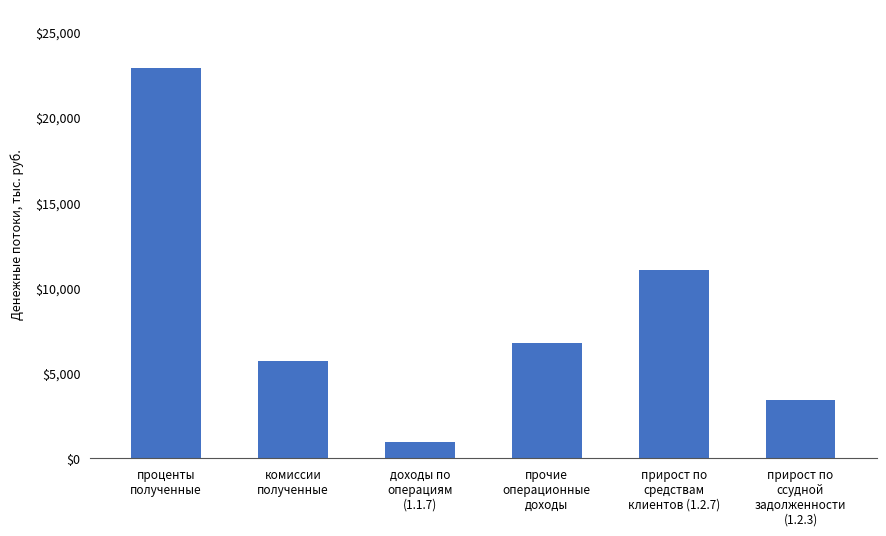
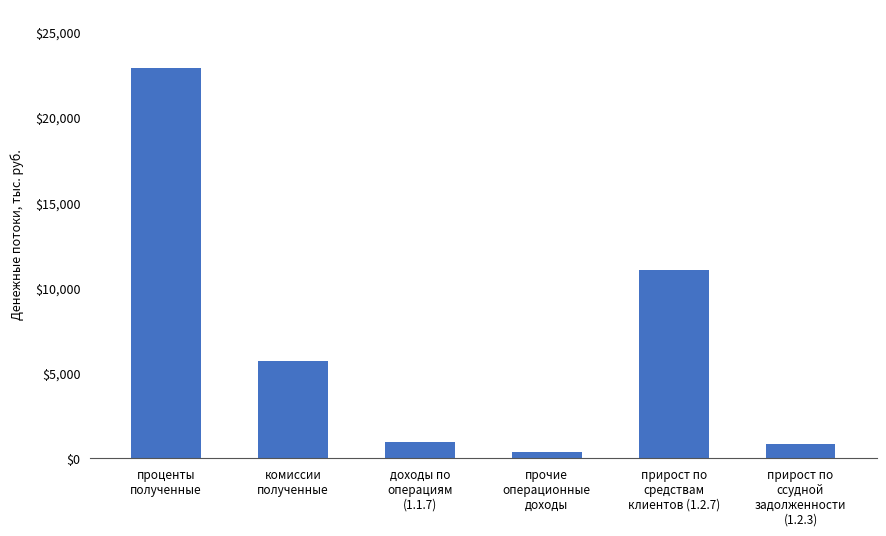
прочие операционные доходы: $6,800 -> $400
прирост по ссудной задолженности (1.2.3): $3,400 -> $800
